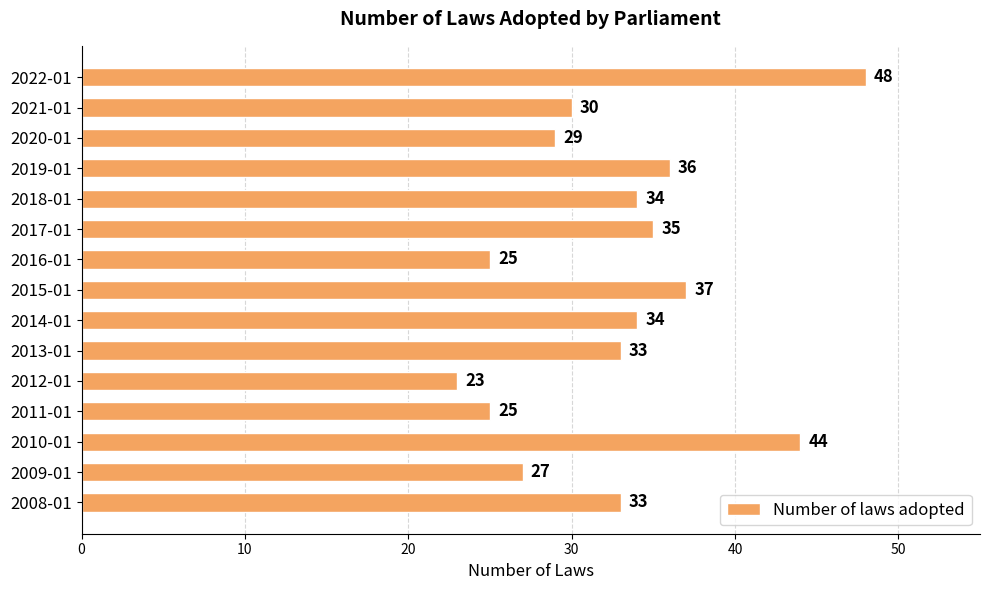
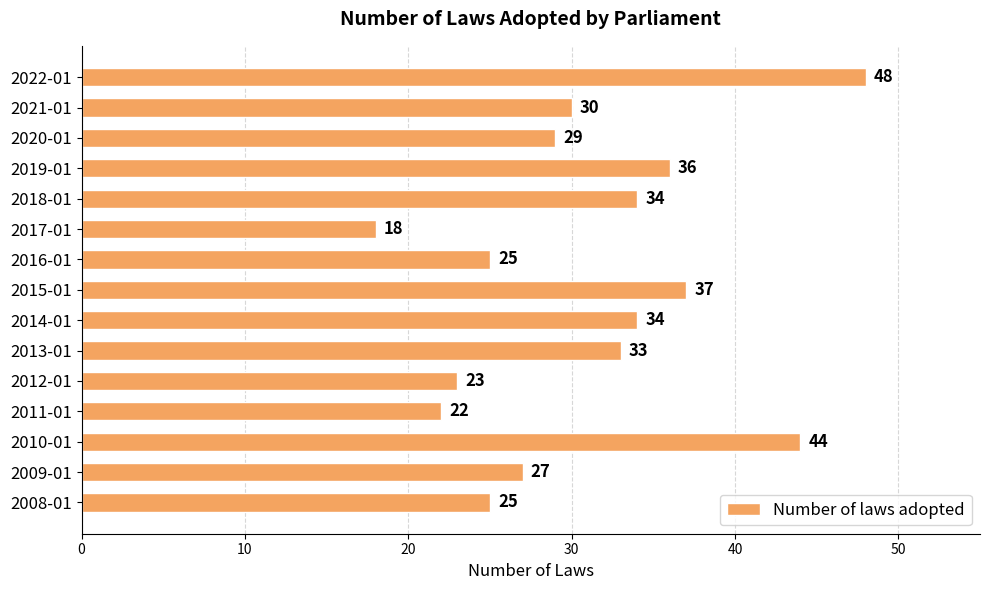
2017-01: 35 -> 18
2011-01: 25 -> 22
2008-01: 33 -> 25
